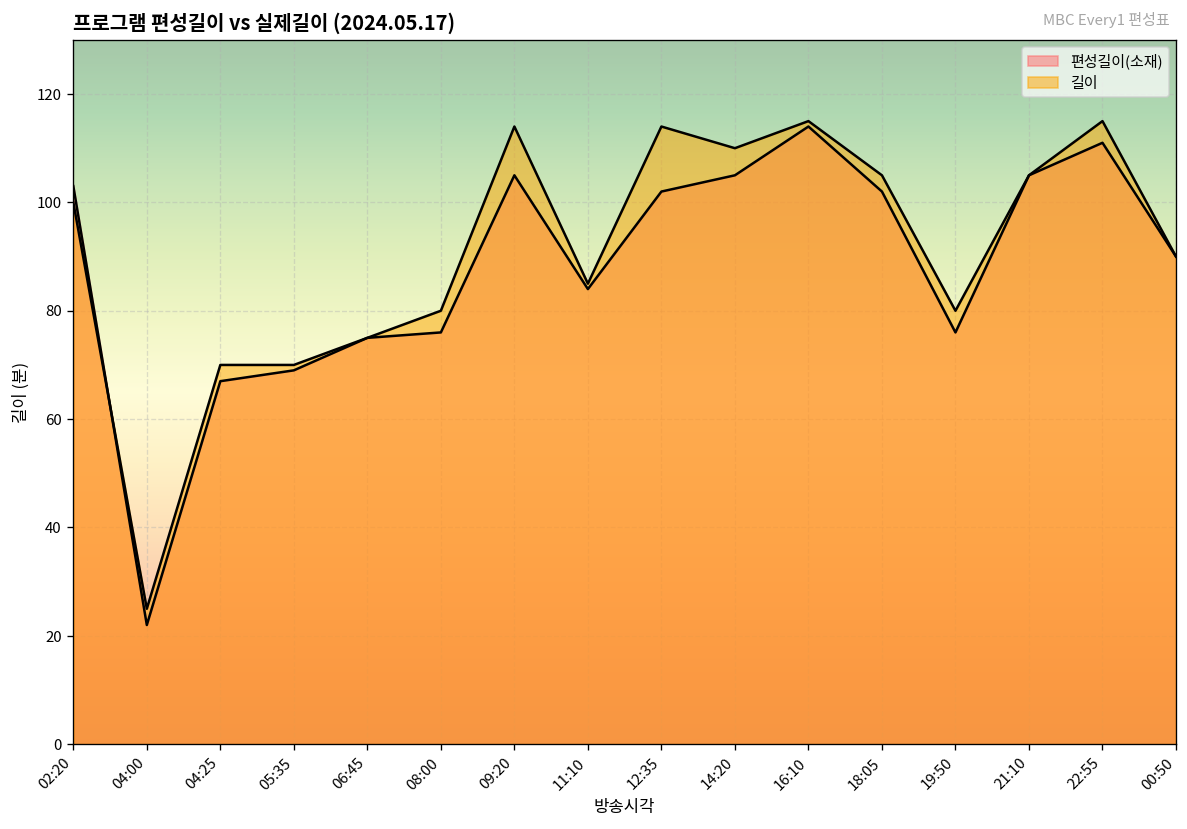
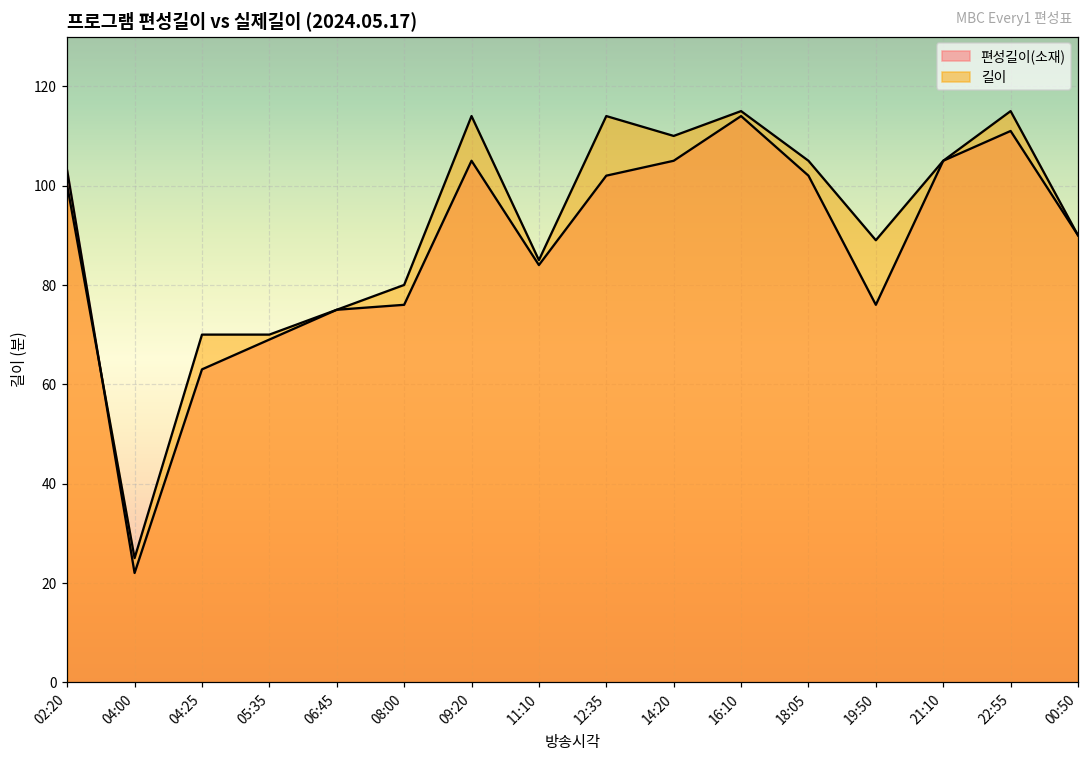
편성길이(소재), 04:25: 67 -> 63
길이, 19:50: 80 -> 89
